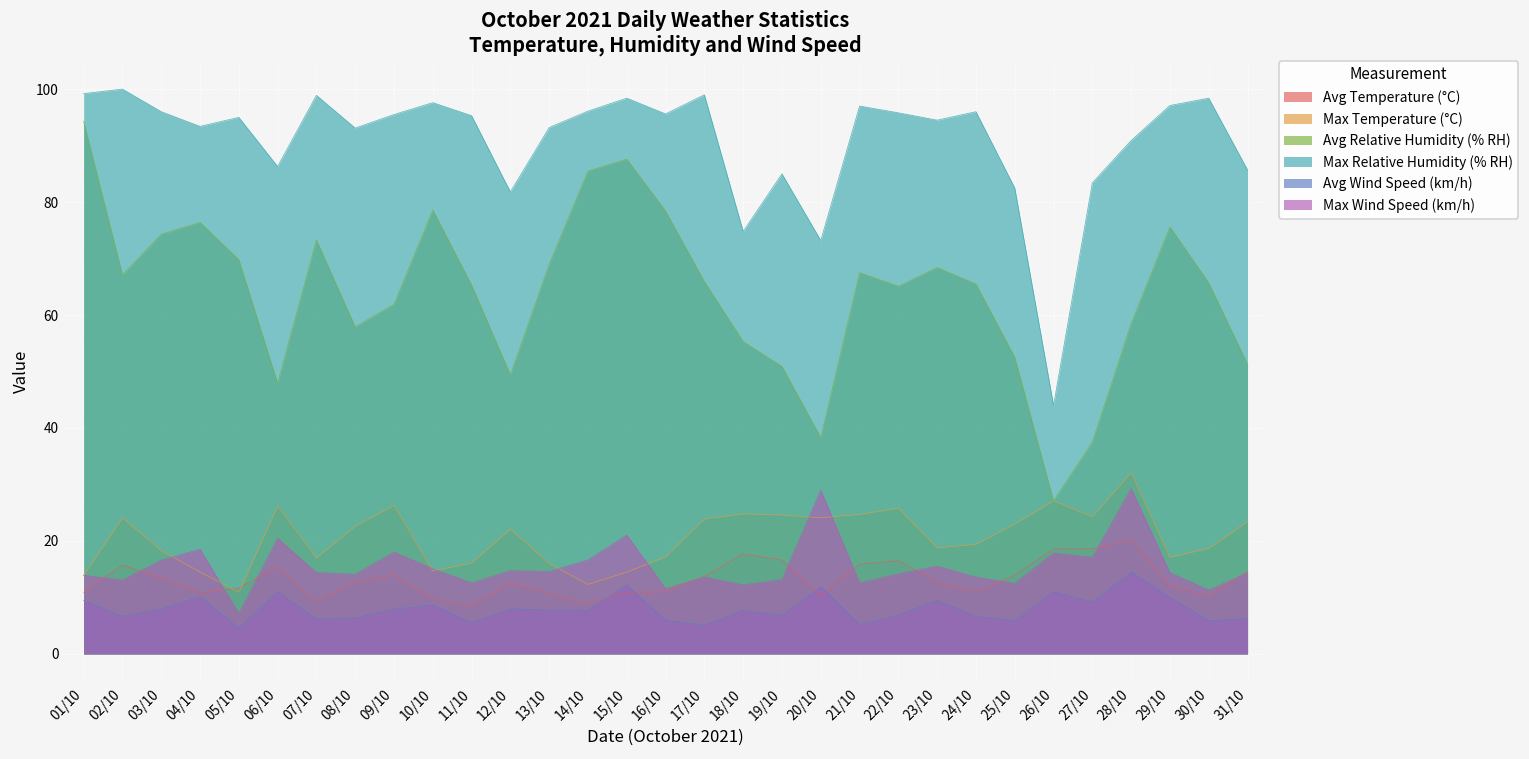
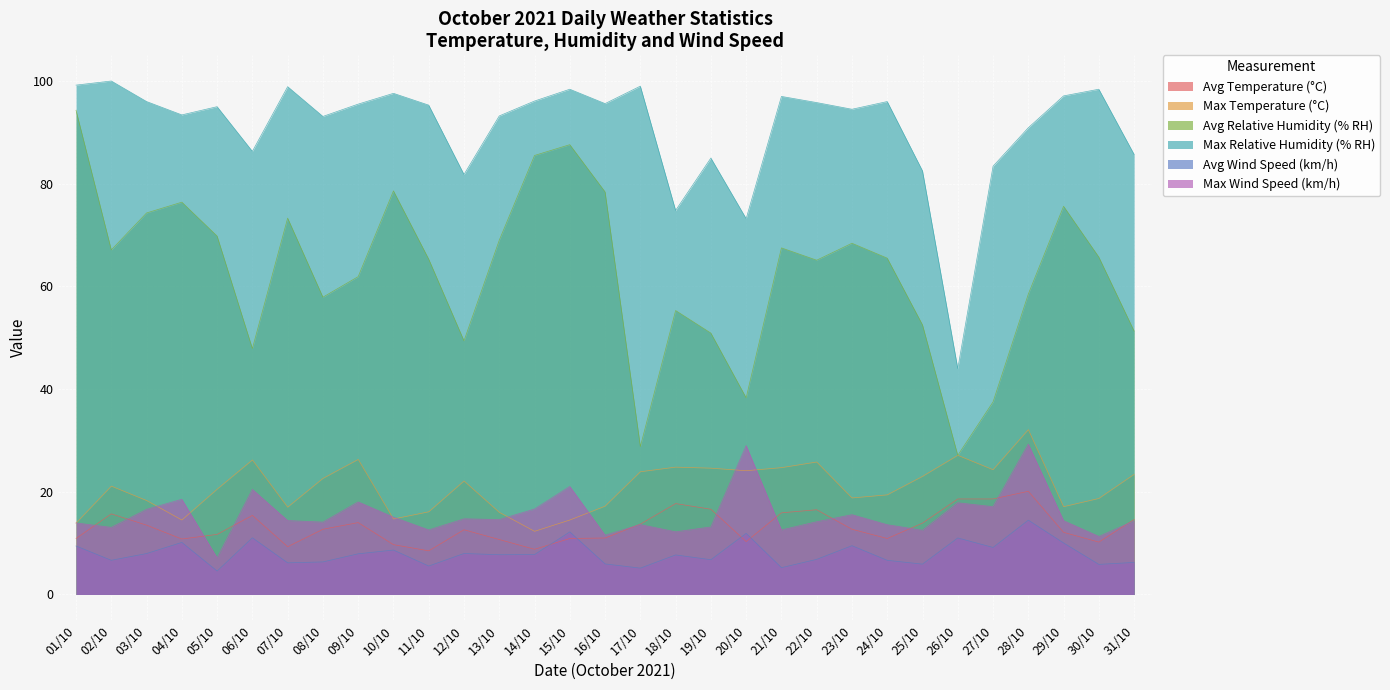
Max Temperature (°C), 02/10: 24 -> 21
Max Temperature (°C), 05/10: 11 -> 21
Avg Relative Humidity (% RH), 17/10: 66 -> 29
